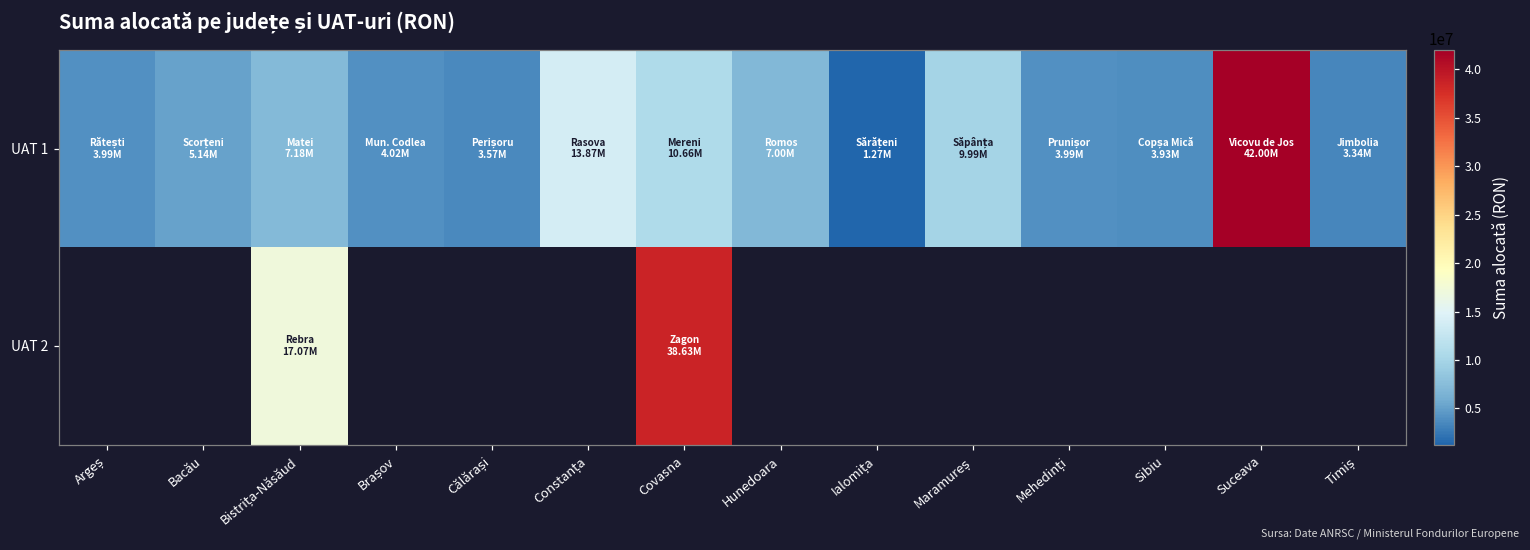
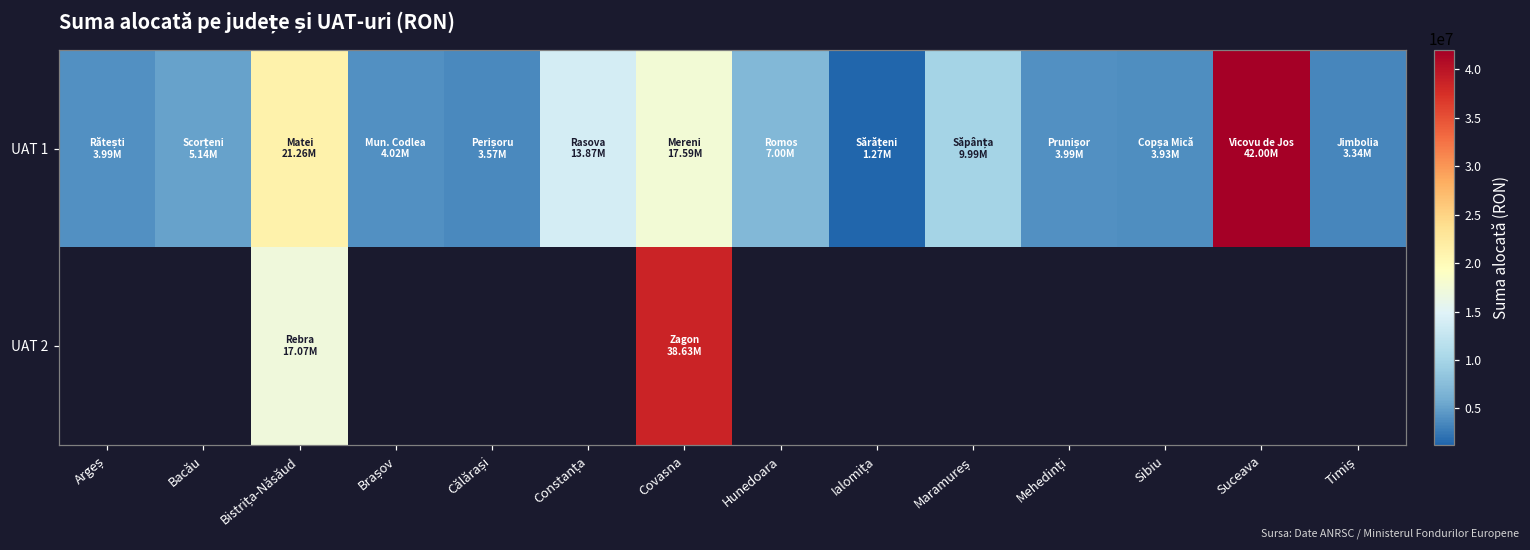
UAT 1, Bistrița-Năsăud: 7.18M -> 21.26M
UAT 1, Covasna: 10.66M -> 17.59M
